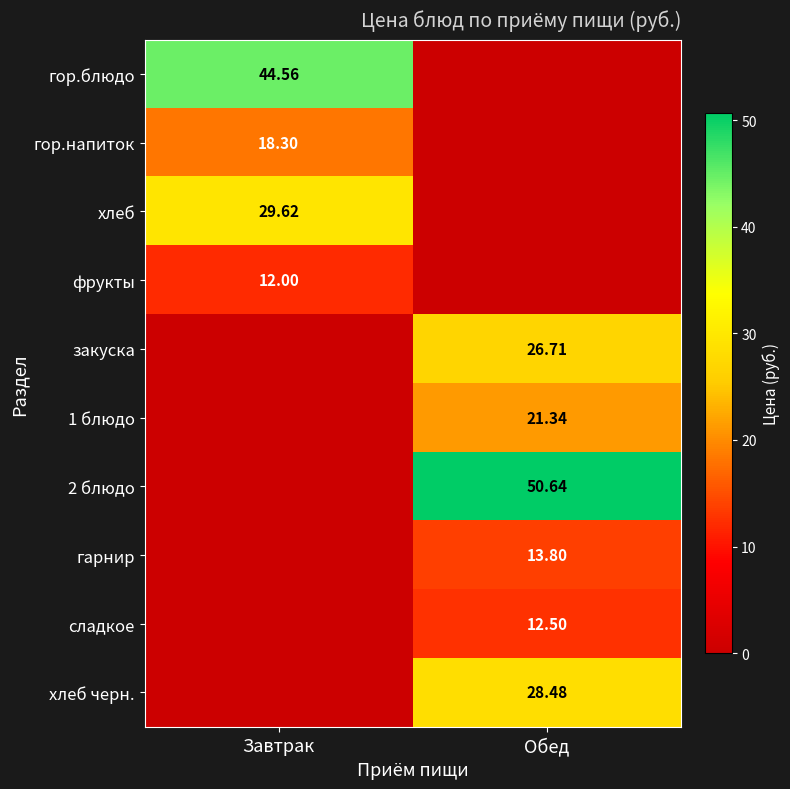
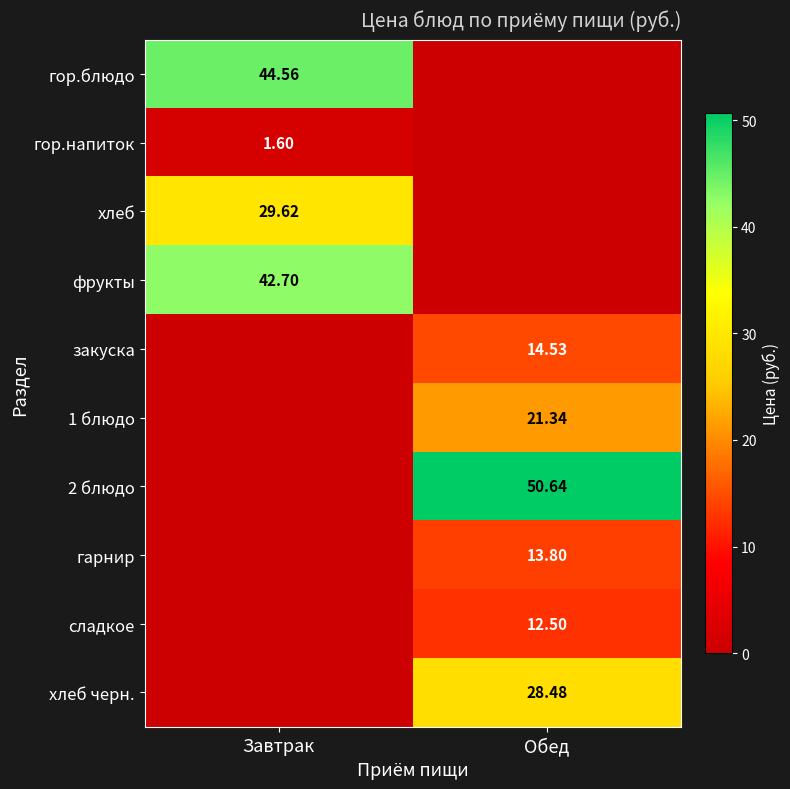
гор.напиток, Завтрак: 18.30 -> 1.60
фрукты, Завтрак: 12.00 -> 42.70
закуска, Обед: 26.71 -> 14.53
